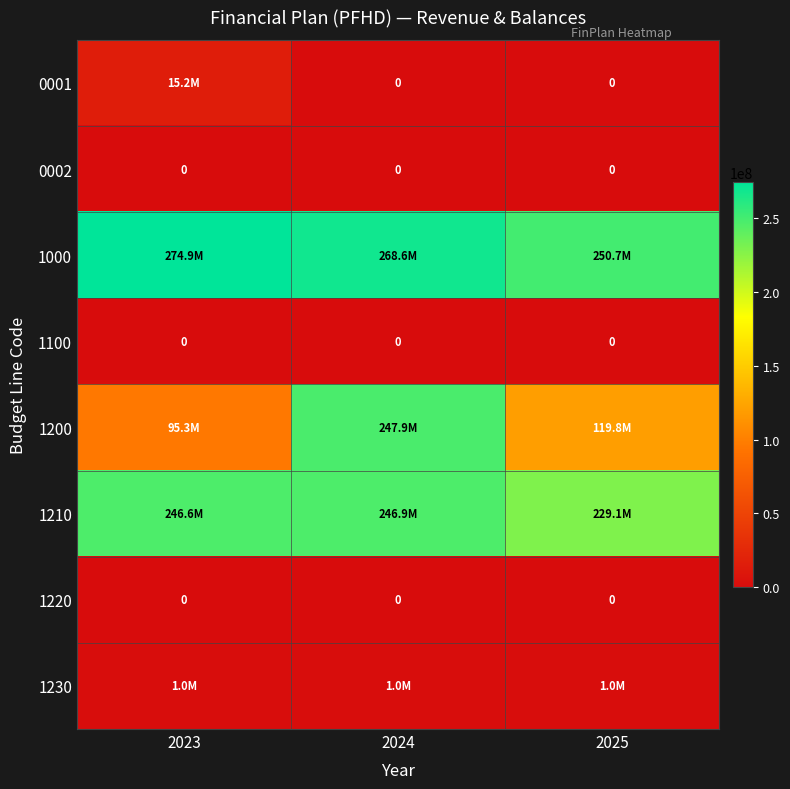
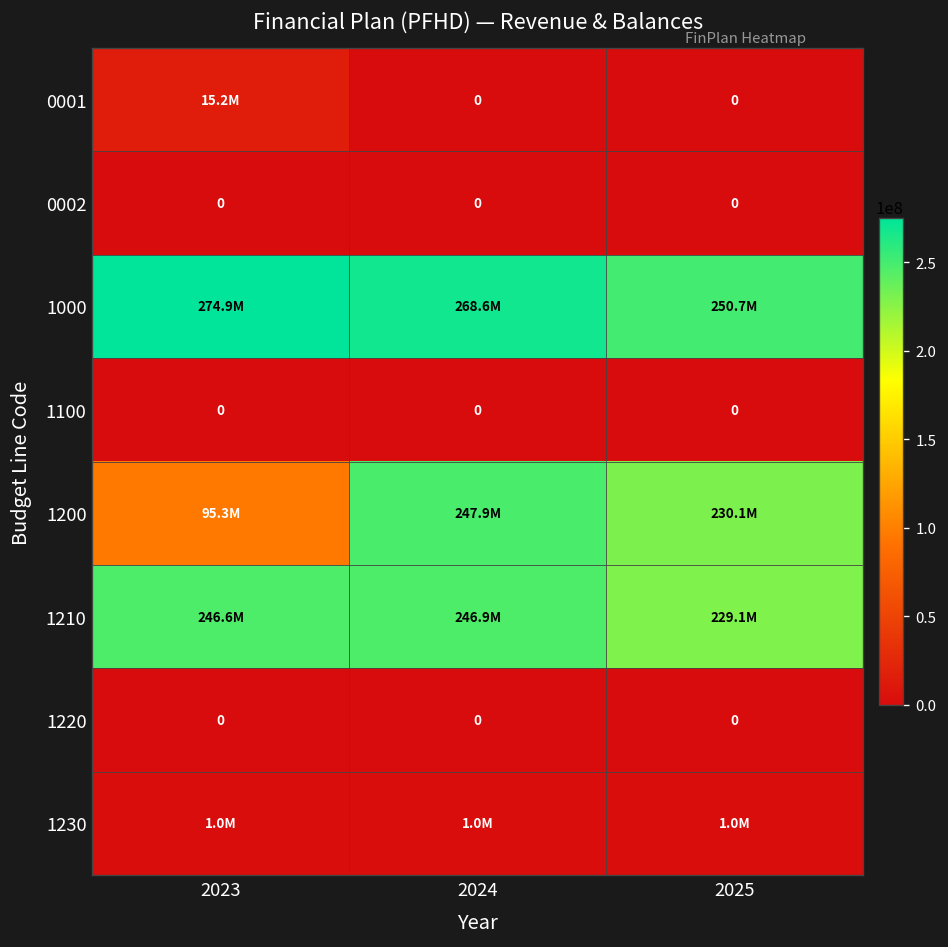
1200, 2025: 119.8M -> 230.1M
